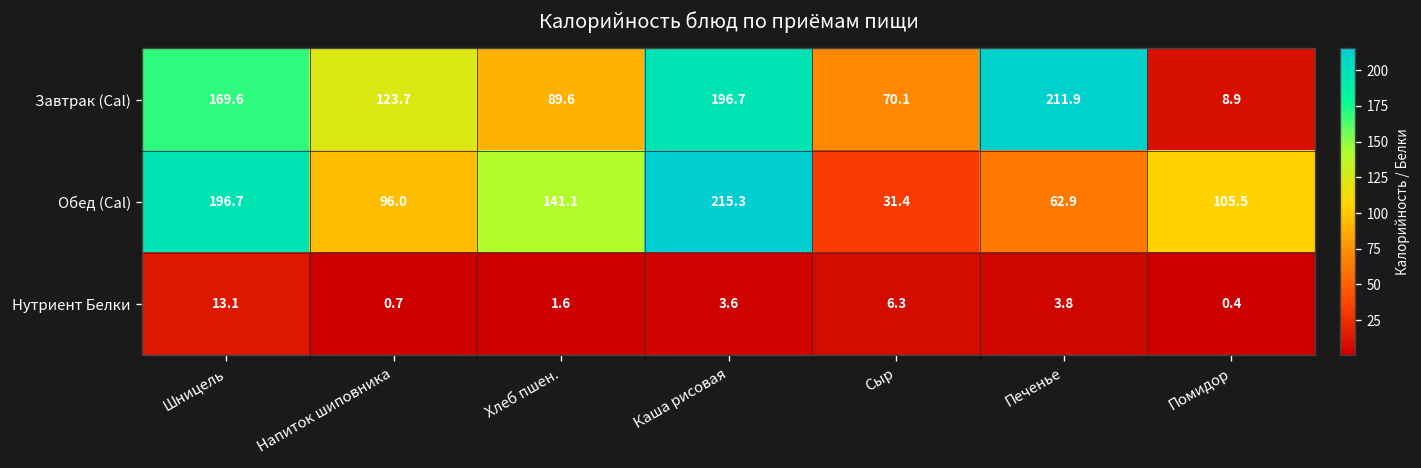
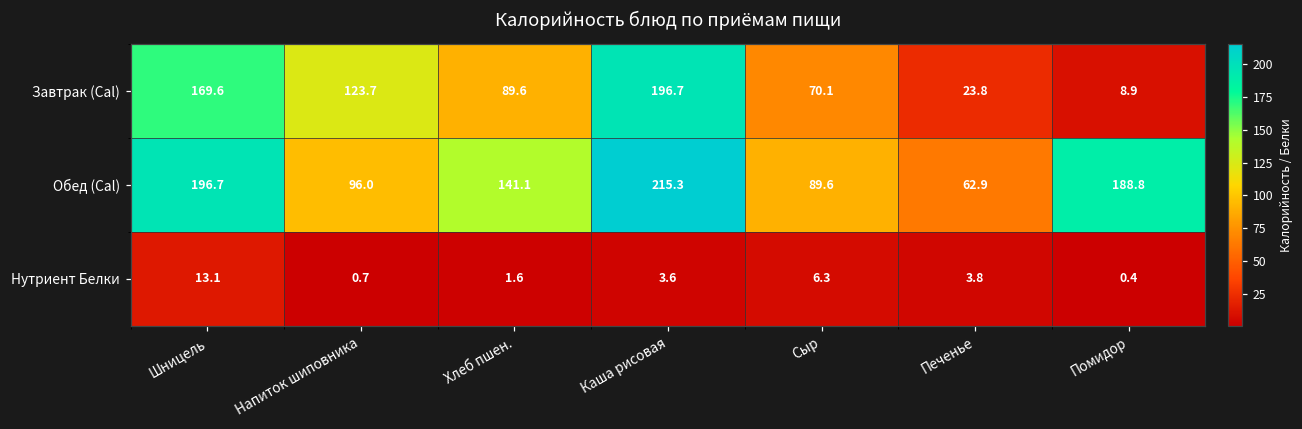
Завтрак (Cal), Печенье: 211.9 -> 23.8
Обед (Cal), Сыр: 31.4 -> 89.6
Обед (Cal), Помидор: 105.5 -> 188.8
